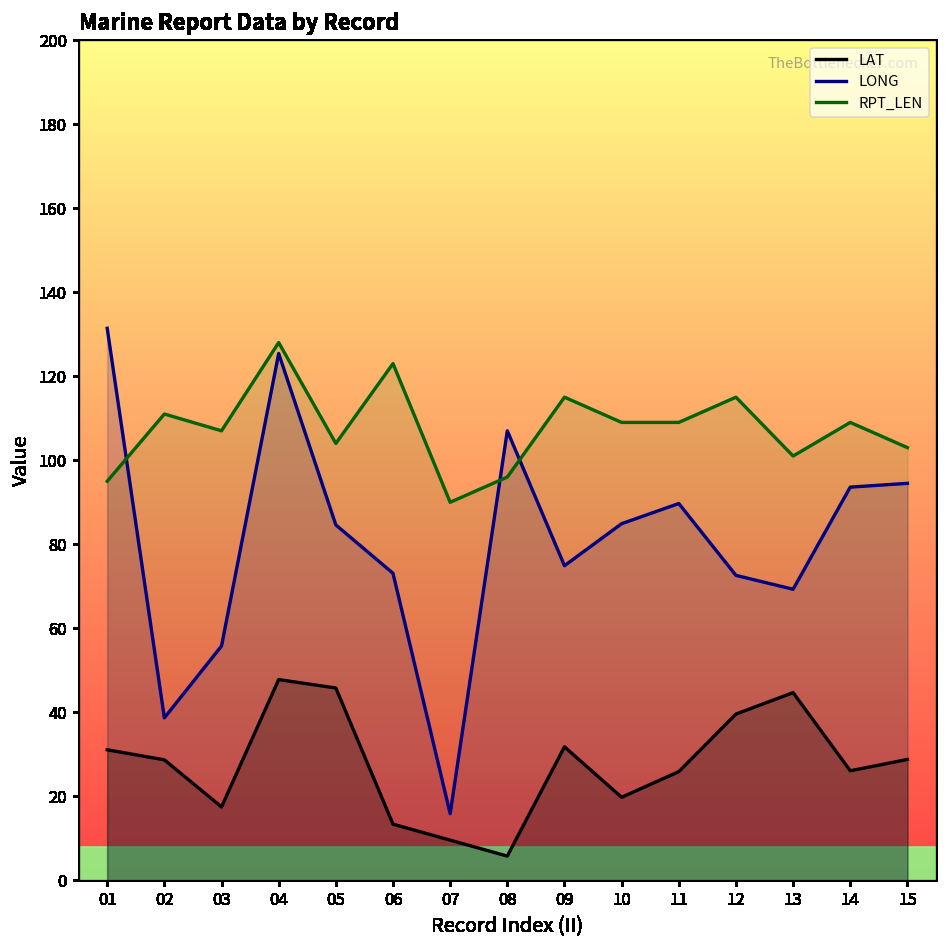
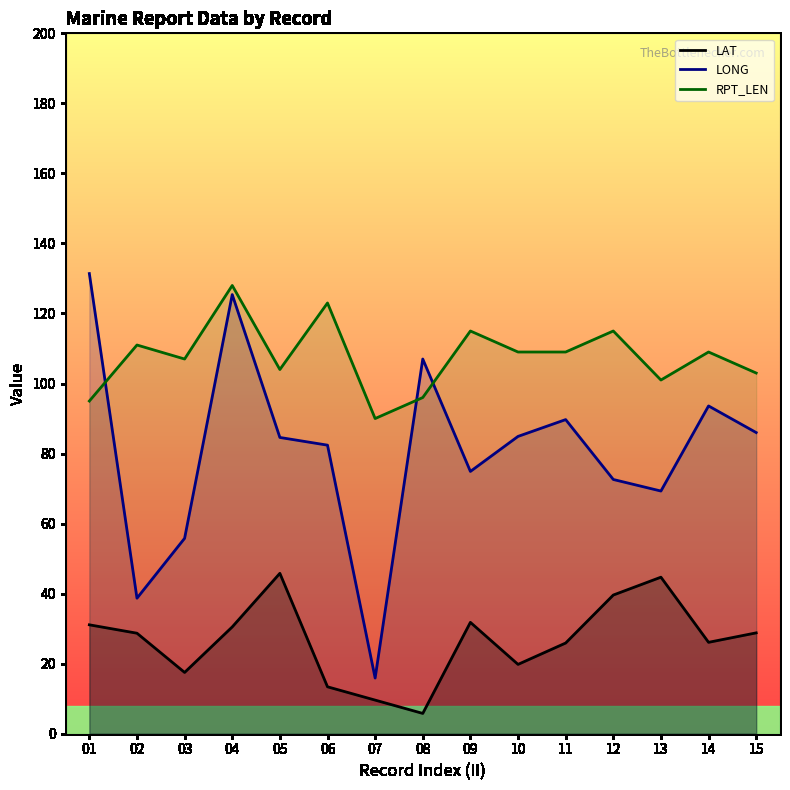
LAT, 04: 48 -> 31
LONG, 06: 73 -> 82
LONG, 15: 95 -> 86
